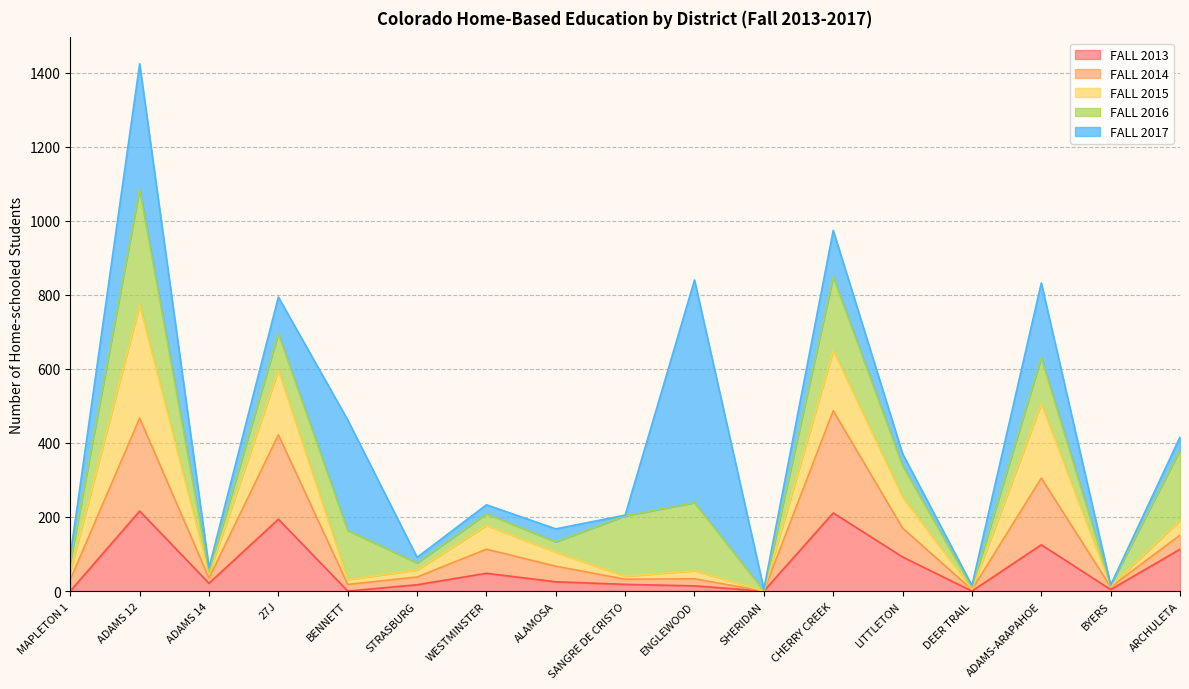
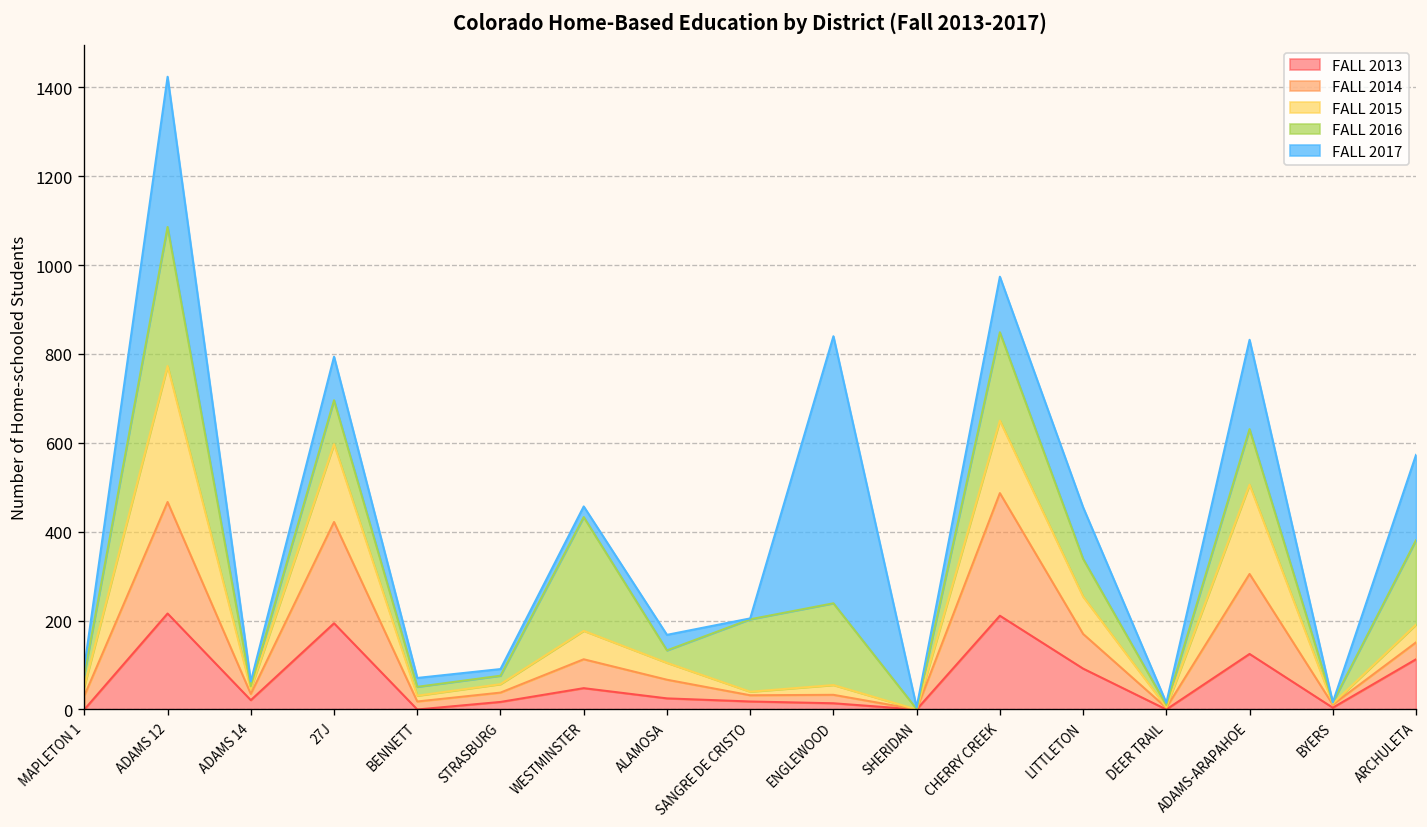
FALL 2016, BENNETT: 130 -> 20
FALL 2017, BENNETT: 300 -> 20
FALL 2016, WESTMINSTER: 30 -> 260
FALL 2017, LITTLETON: 30 -> 120
FALL 2017, ARCHULETA: 40 -> 190
